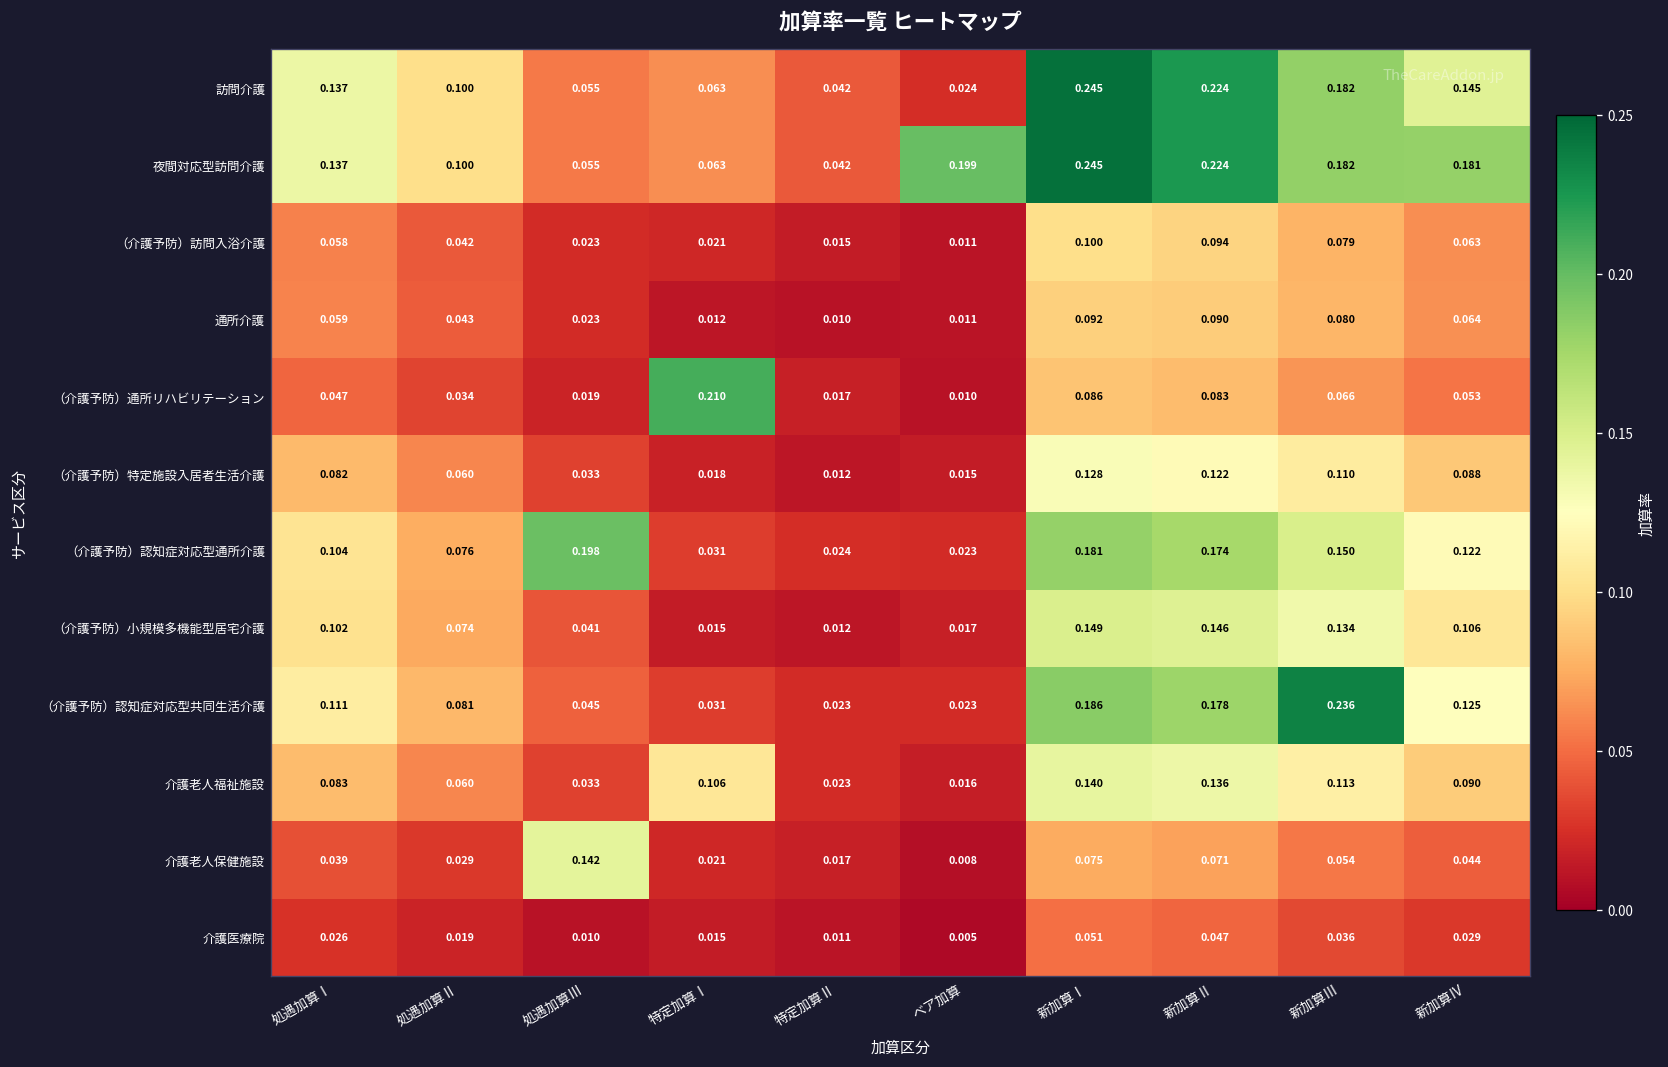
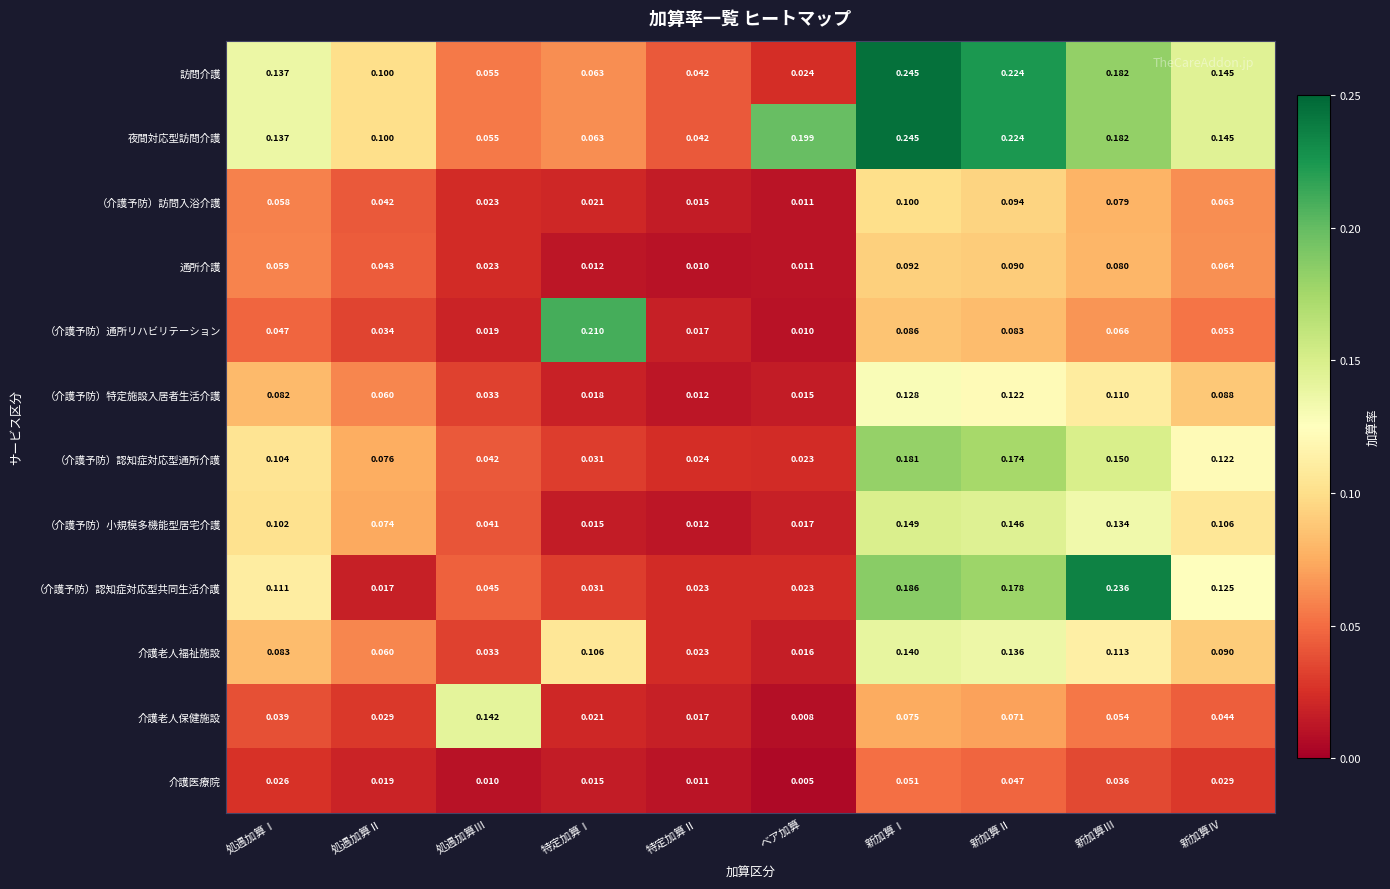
夜間対応型訪問介護, 新加算Ⅳ: 0.181 -> 0.145
（介護予防）認知症対応型通所介護, 処遇加算Ⅲ: 0.198 -> 0.042
（介護予防）認知症対応型共同生活介護, 処遇加算Ⅱ: 0.081 -> 0.017
